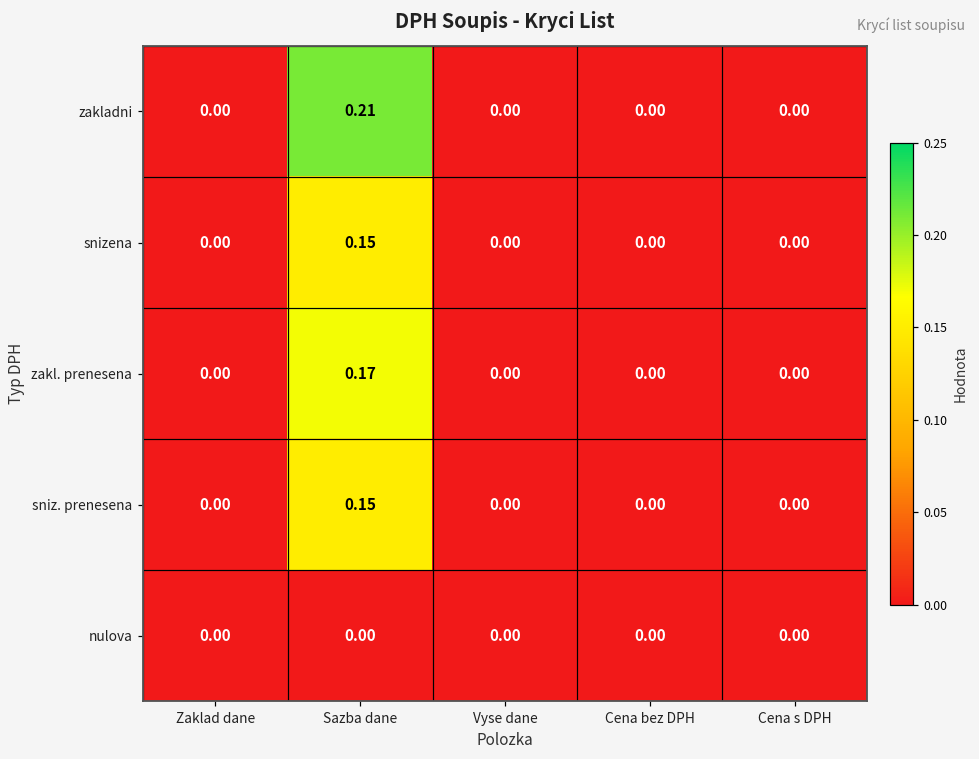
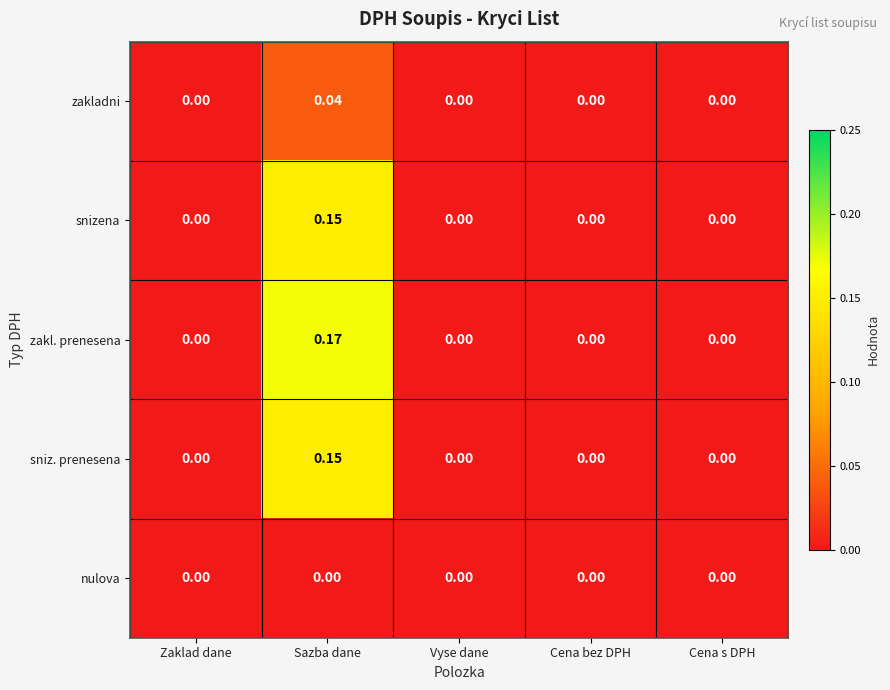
zakladni, Sazba dane: 0.21 -> 0.04
